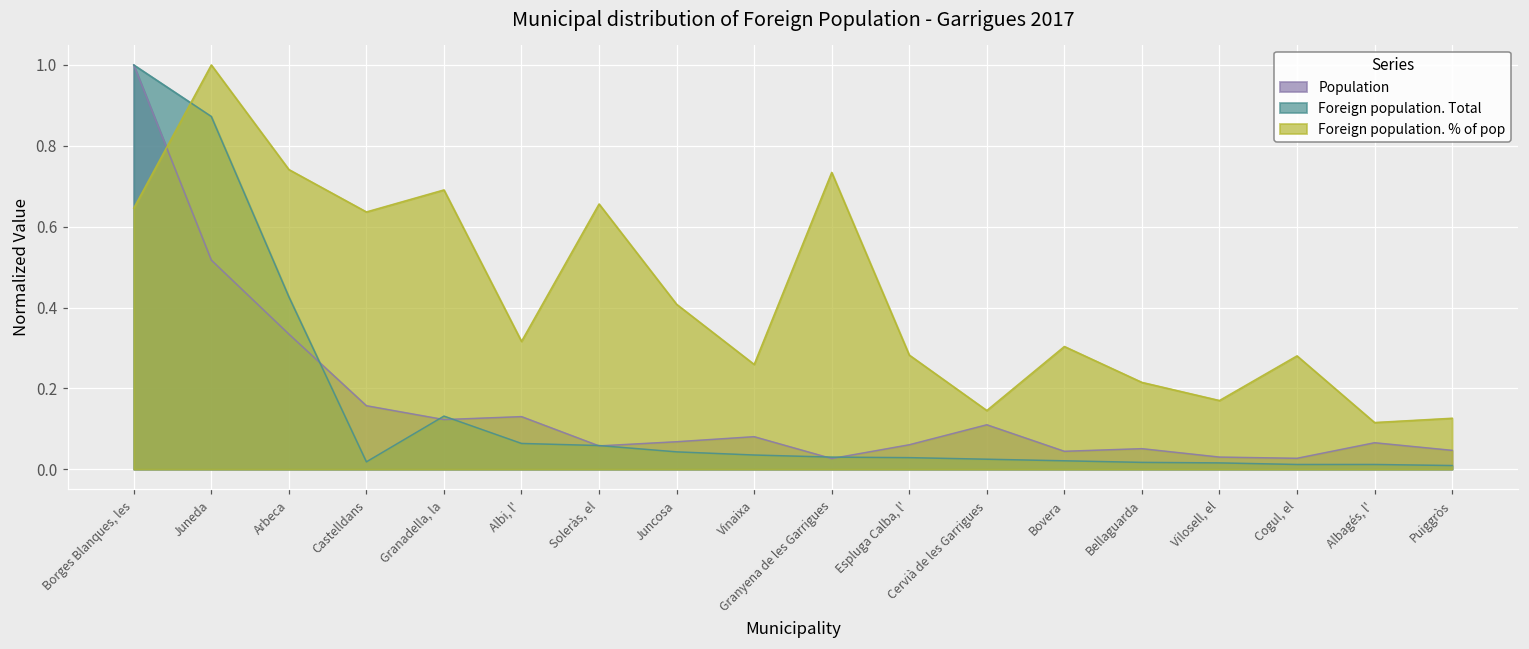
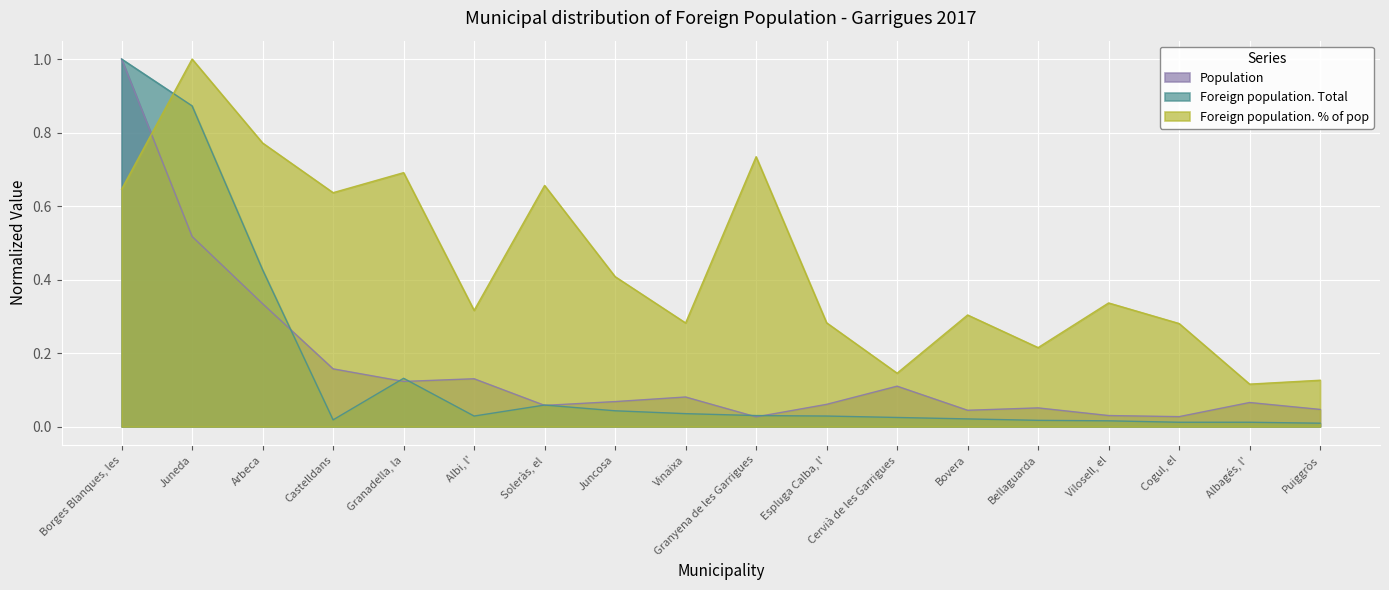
Foreign population. % of pop, Arbeca: 0.74 -> 0.77
Foreign population. Total, Albi, l': 0.06 -> 0.03
Foreign population. % of pop, Vinaixa: 0.26 -> 0.28
Foreign population. % of pop, Vilosell, el: 0.17 -> 0.34
